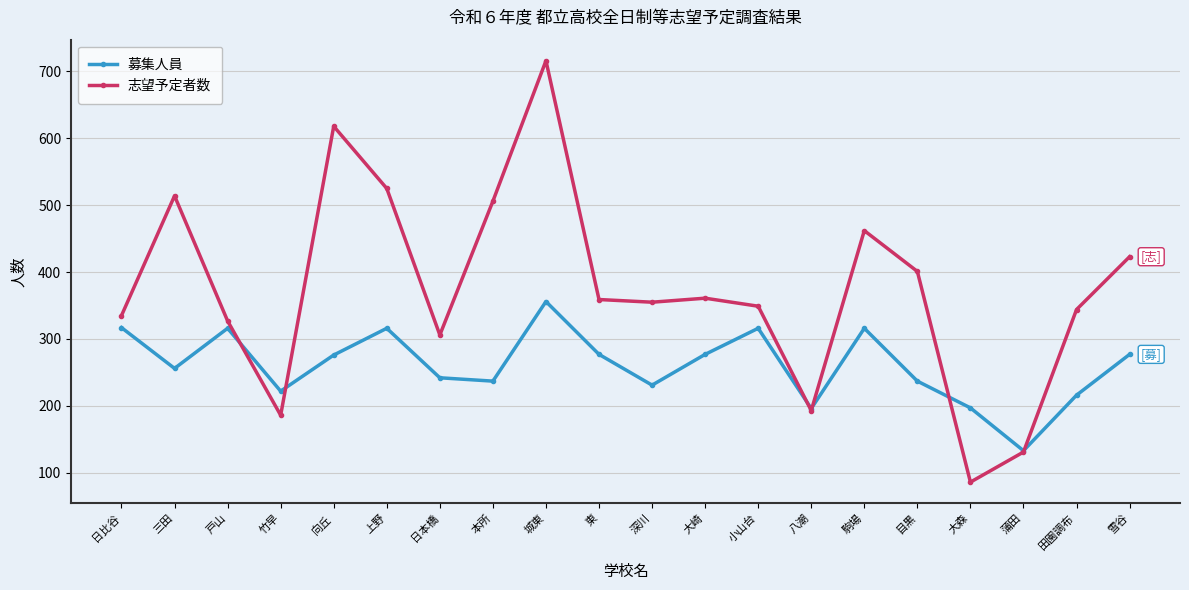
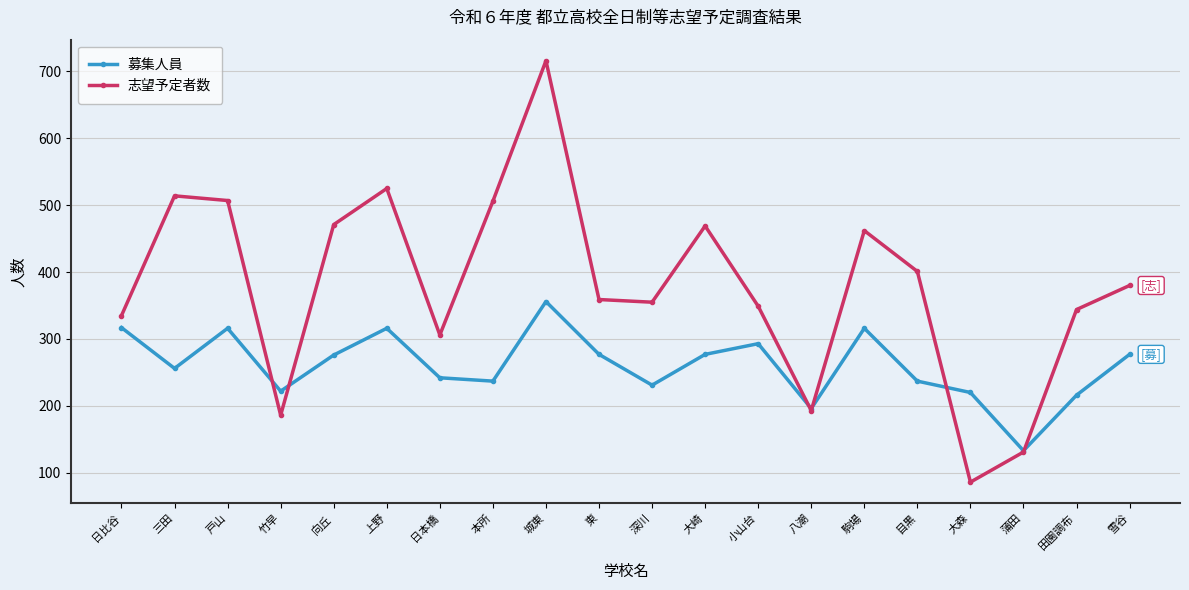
志望予定者数, 戸山: 330 -> 510
志望予定者数, 向丘: 620 -> 470
志望予定者数, 大崎: 360 -> 470
募集人員, 小山台: 320 -> 290
募集人員, 大森: 200 -> 220
志望予定者数, 雪谷: 420 -> 380
